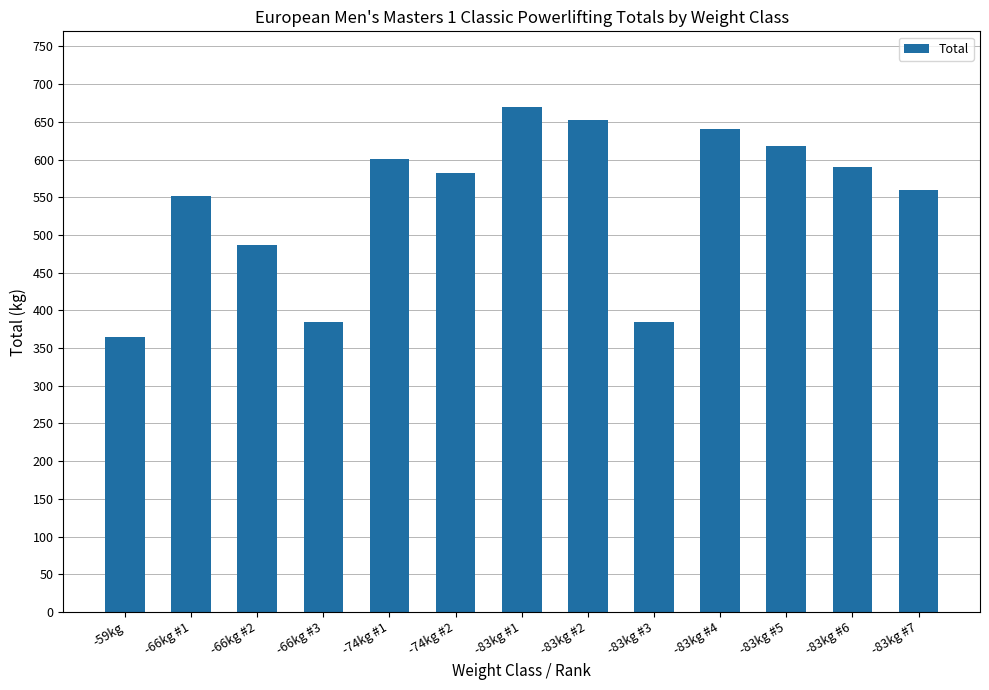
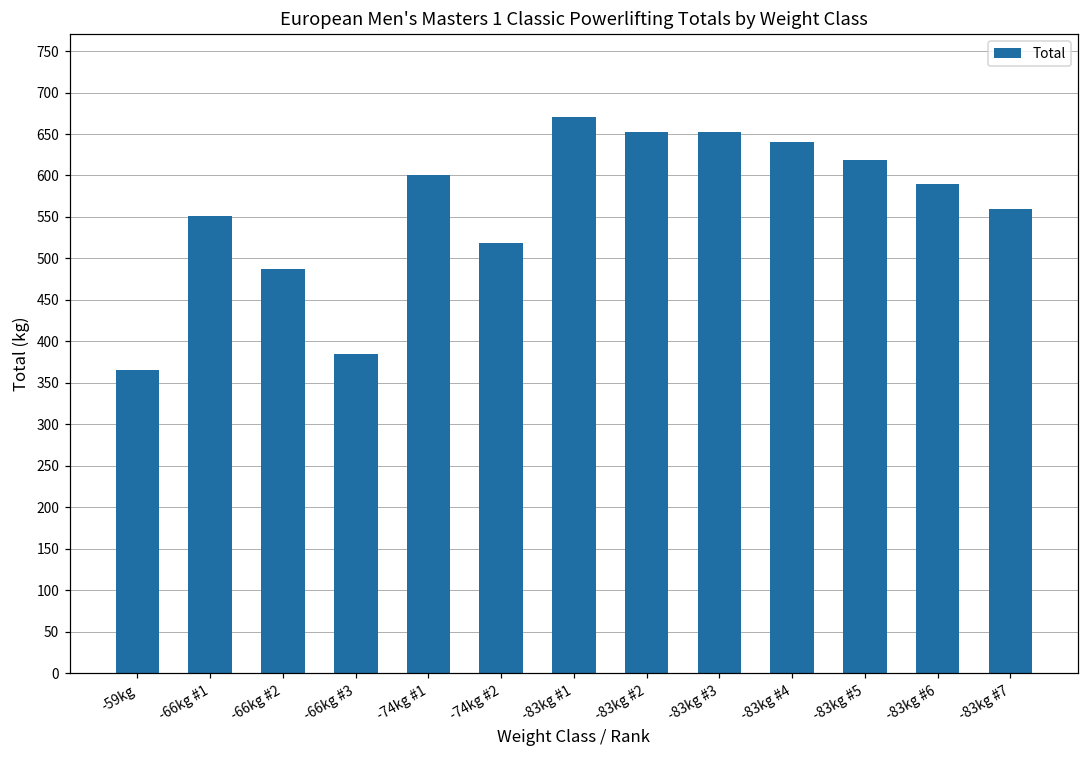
-74kg #2: 580 -> 520
-83kg #3: 380 -> 650
